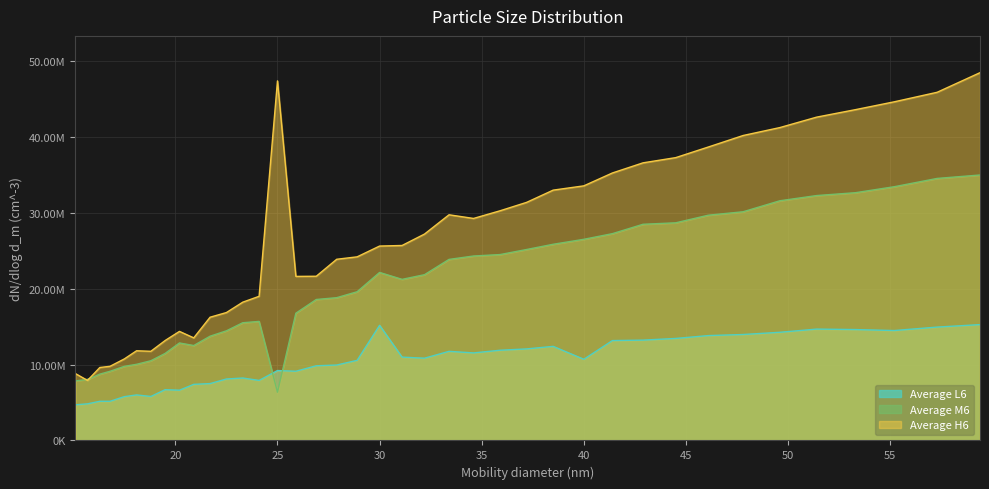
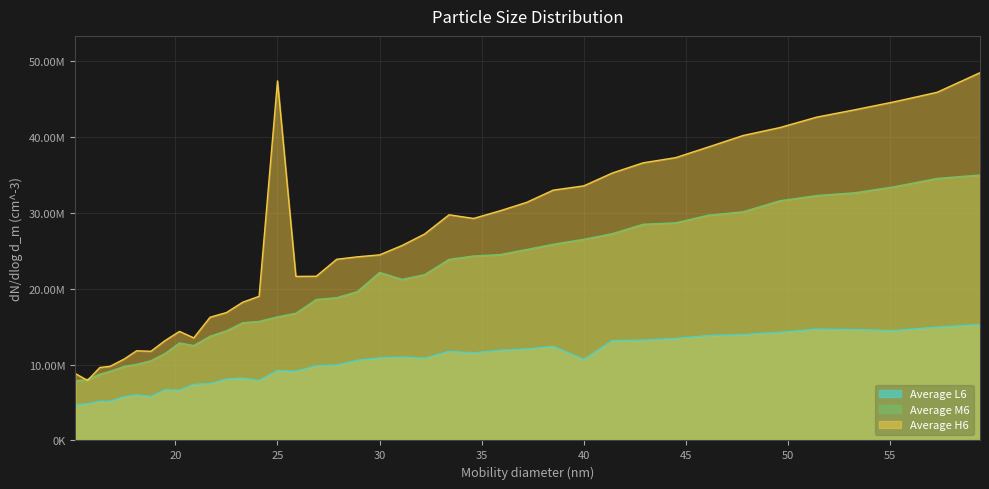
Average M6, 25: 6000000 -> 16000000
Average L6, 30: 15000000 -> 11000000
Average H6, 30: 26000000 -> 24000000
